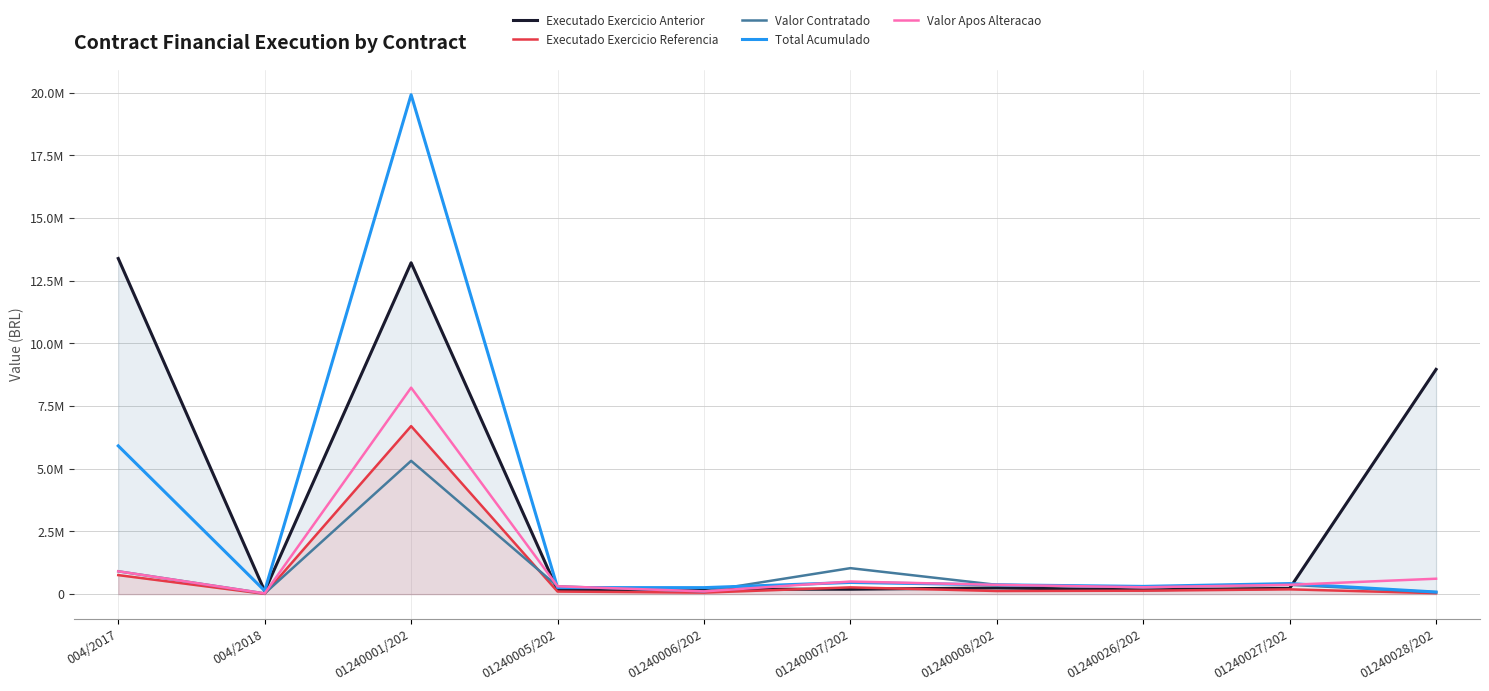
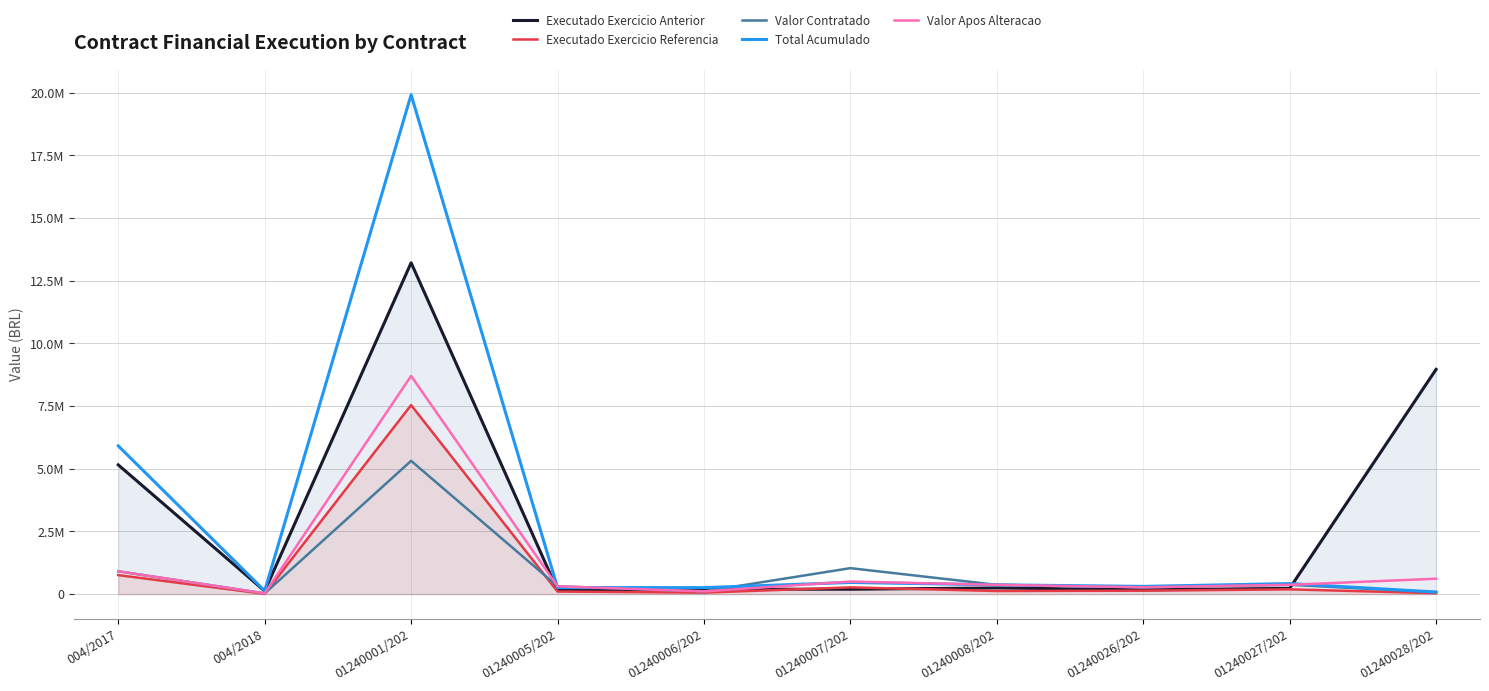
Executado Exercicio Anterior, 004/2017: 13400000 -> 5200000
Executado Exercicio Referencia, 01240001/202: 6700000 -> 7500000
Valor Apos Alteracao, 01240001/202: 8200000 -> 8700000
